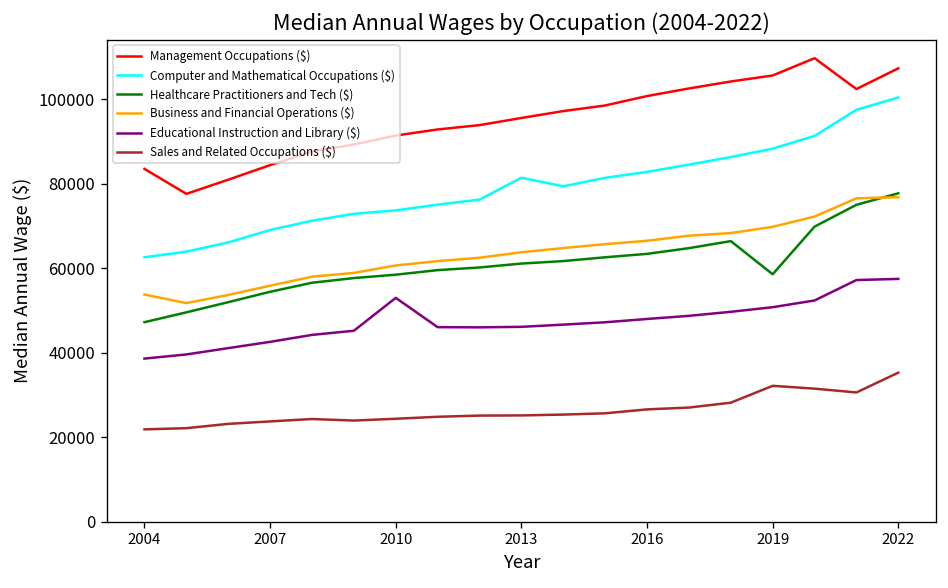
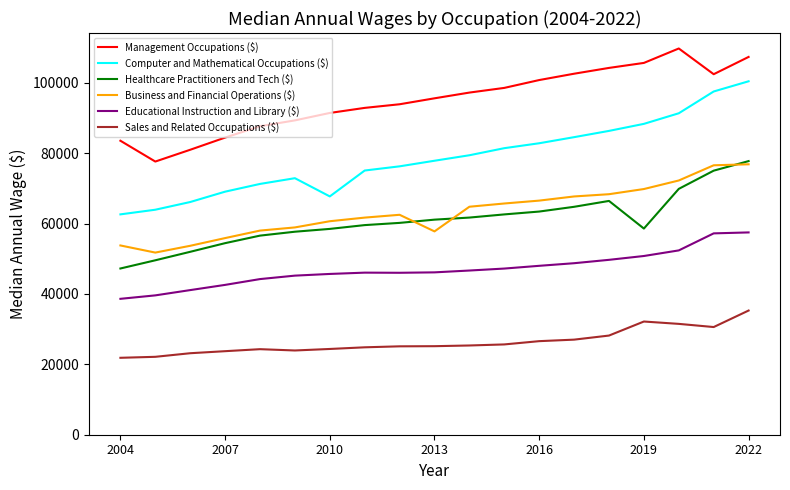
Computer and Mathematical Occupations ($), 2010: 74000 -> 68000
Educational Instruction and Library ($), 2010: 53000 -> 46000
Computer and Mathematical Occupations ($), 2013: 81000 -> 78000
Business and Financial Operations ($), 2013: 64000 -> 58000
